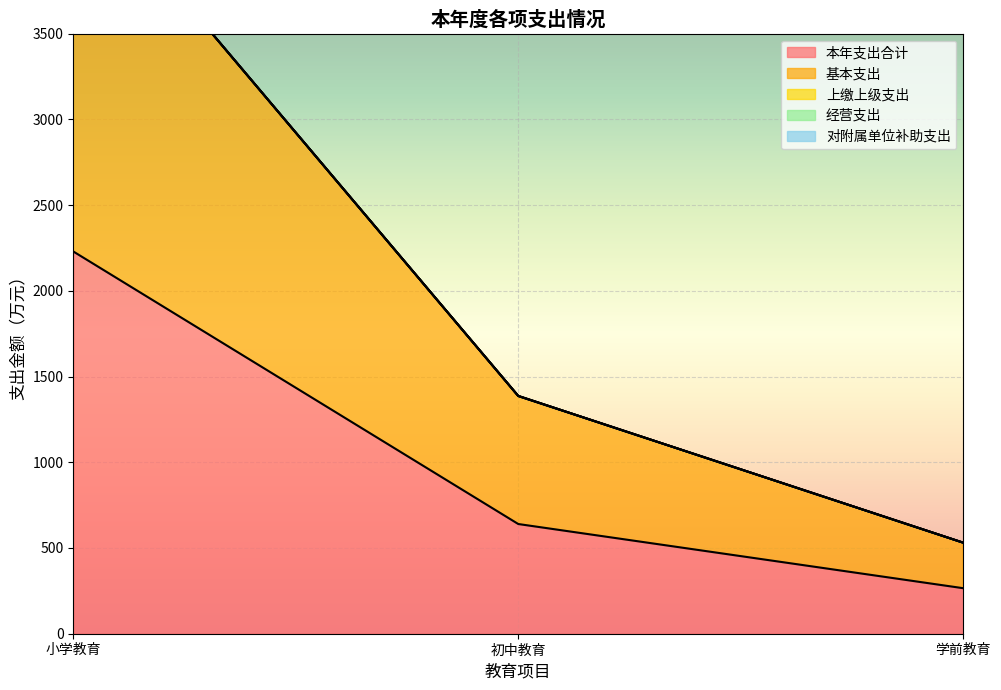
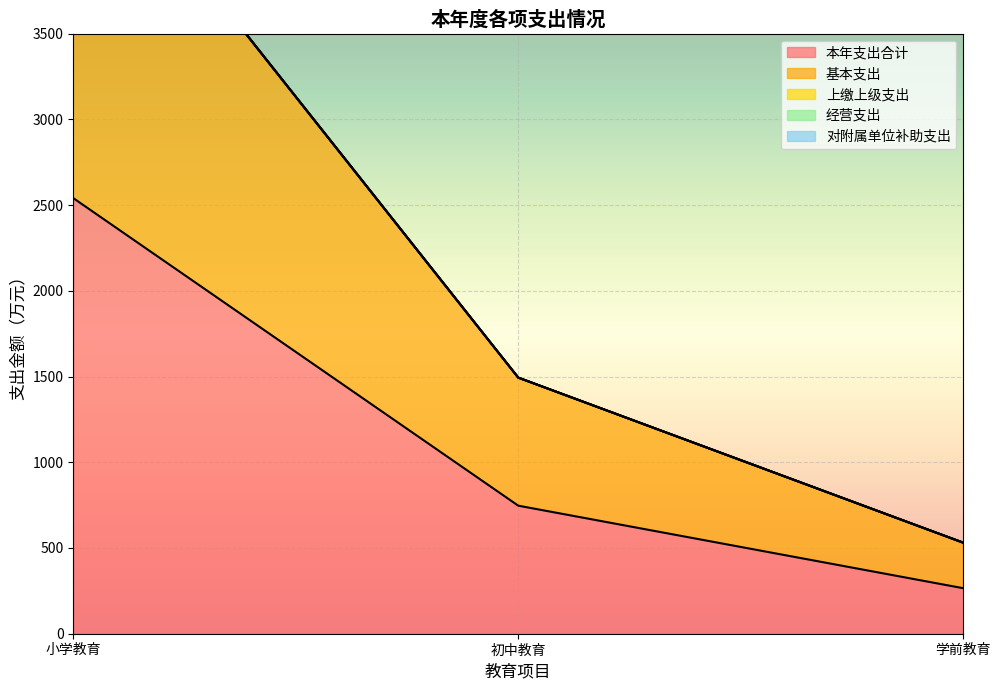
本年支出合计, 小学教育: 2230 -> 2540
本年支出合计, 初中教育: 640 -> 750
